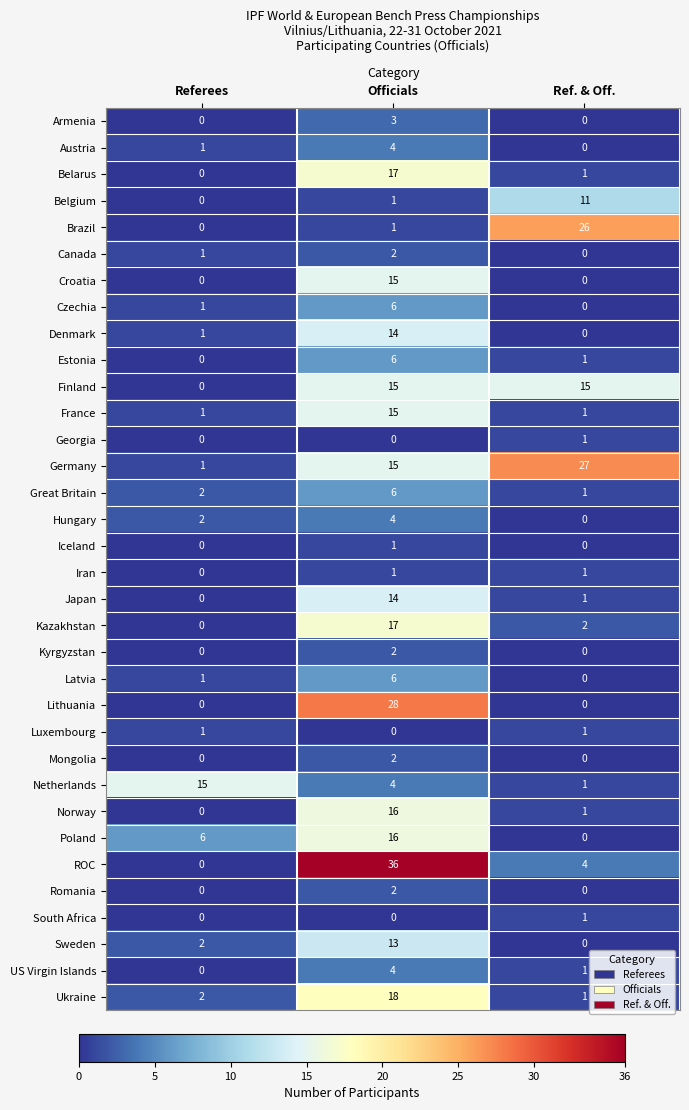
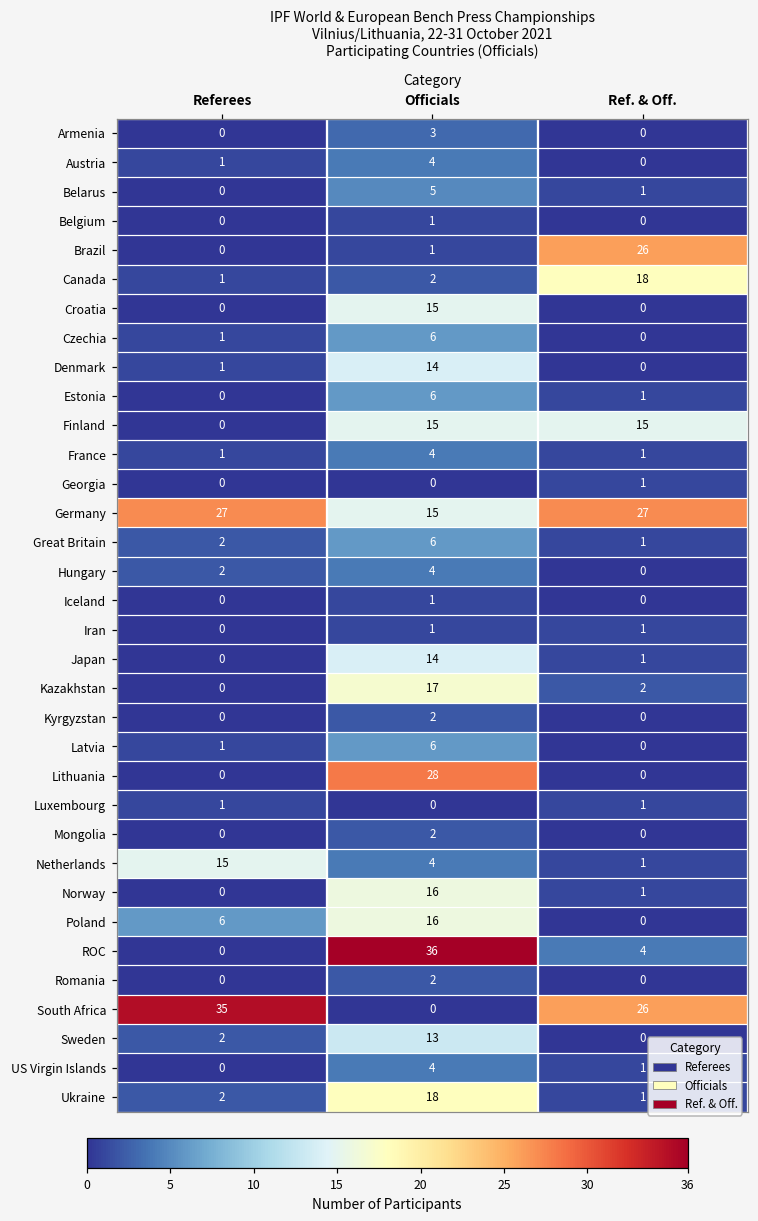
Belarus, Officials: 17 -> 5
Belgium, Ref. & Off.: 11 -> 0
Canada, Ref. & Off.: 0 -> 18
France, Officials: 15 -> 4
Germany, Referees: 1 -> 27
South Africa, Referees: 0 -> 35
South Africa, Ref. & Off.: 1 -> 26
